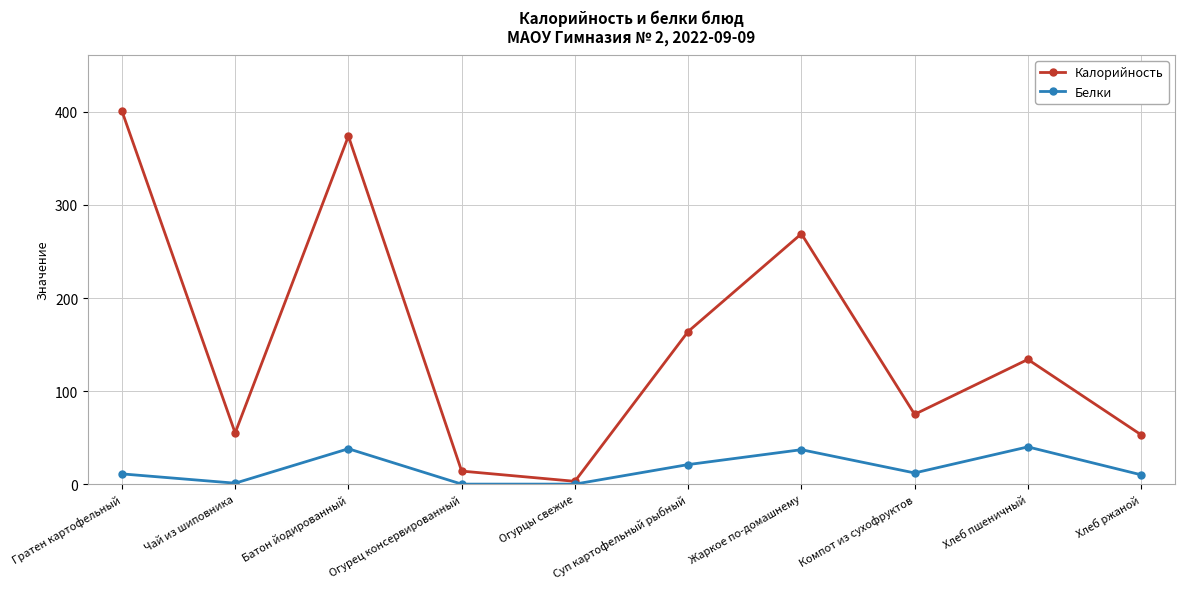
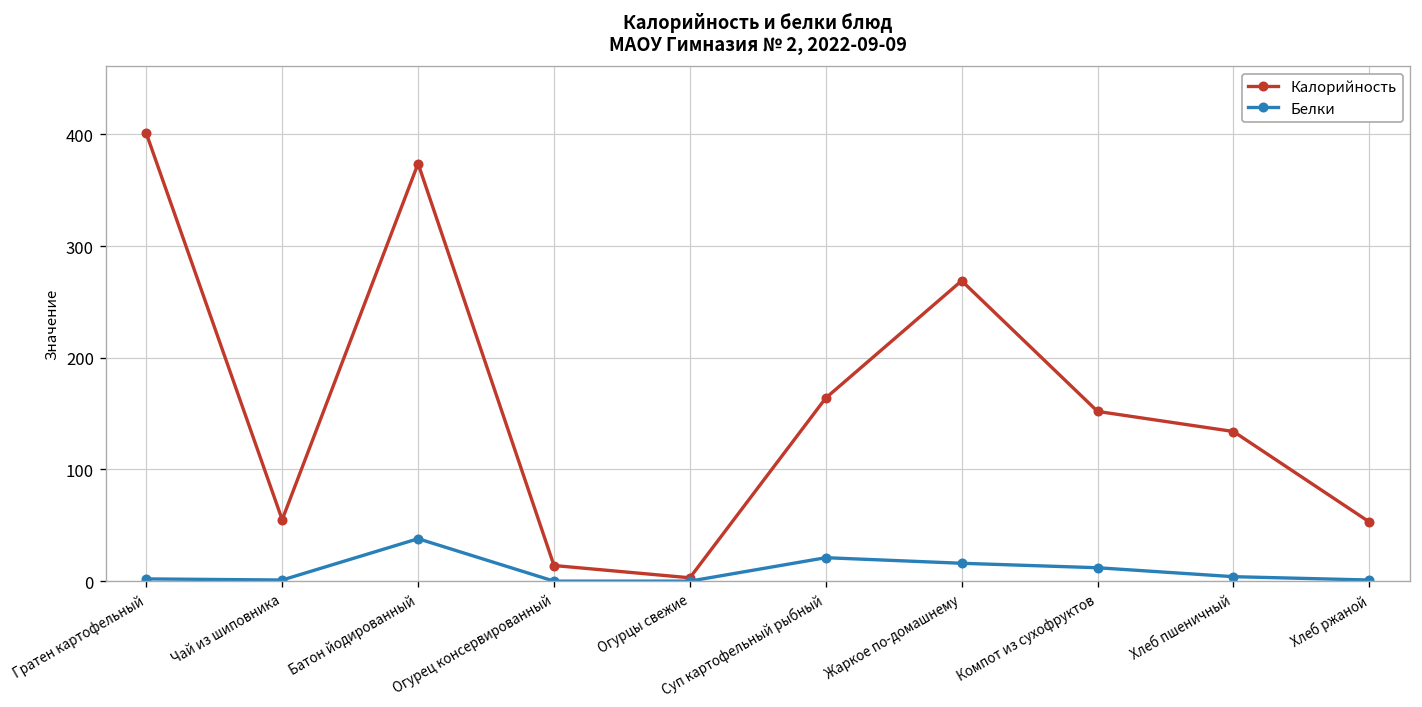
Белки, Гратен картофельный: 10 -> 0
Белки, Жаркое по-домашнему: 40 -> 20
Калорийность, Компот из сухофруктов: 80 -> 150
Белки, Хлеб пшеничный: 40 -> 0
Белки, Хлеб ржаной: 10 -> 0
